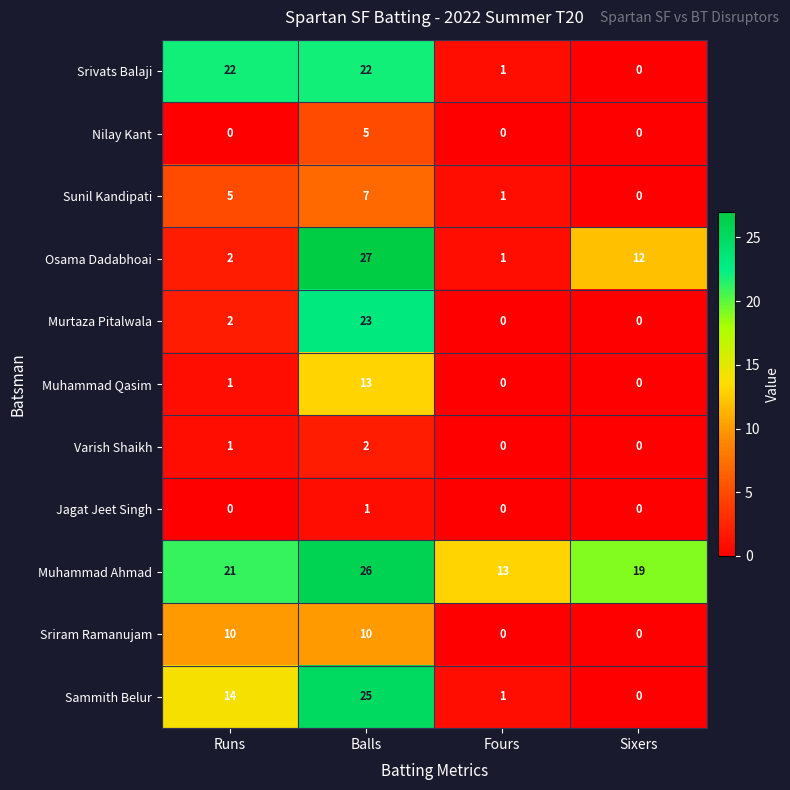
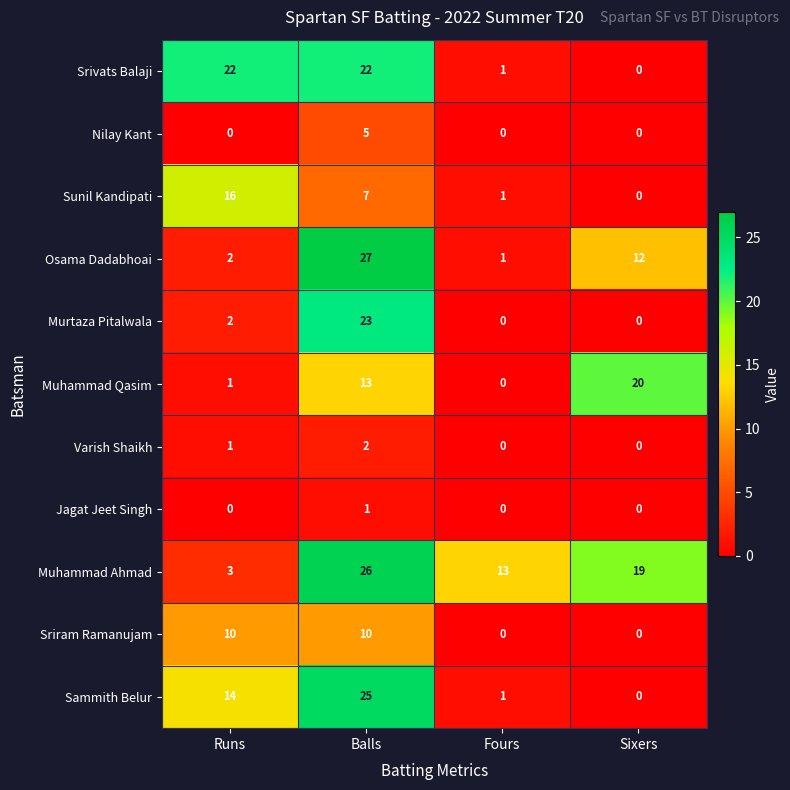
Sunil Kandipati, Runs: 5 -> 16
Muhammad Qasim, Sixers: 0 -> 20
Muhammad Ahmad, Runs: 21 -> 3
